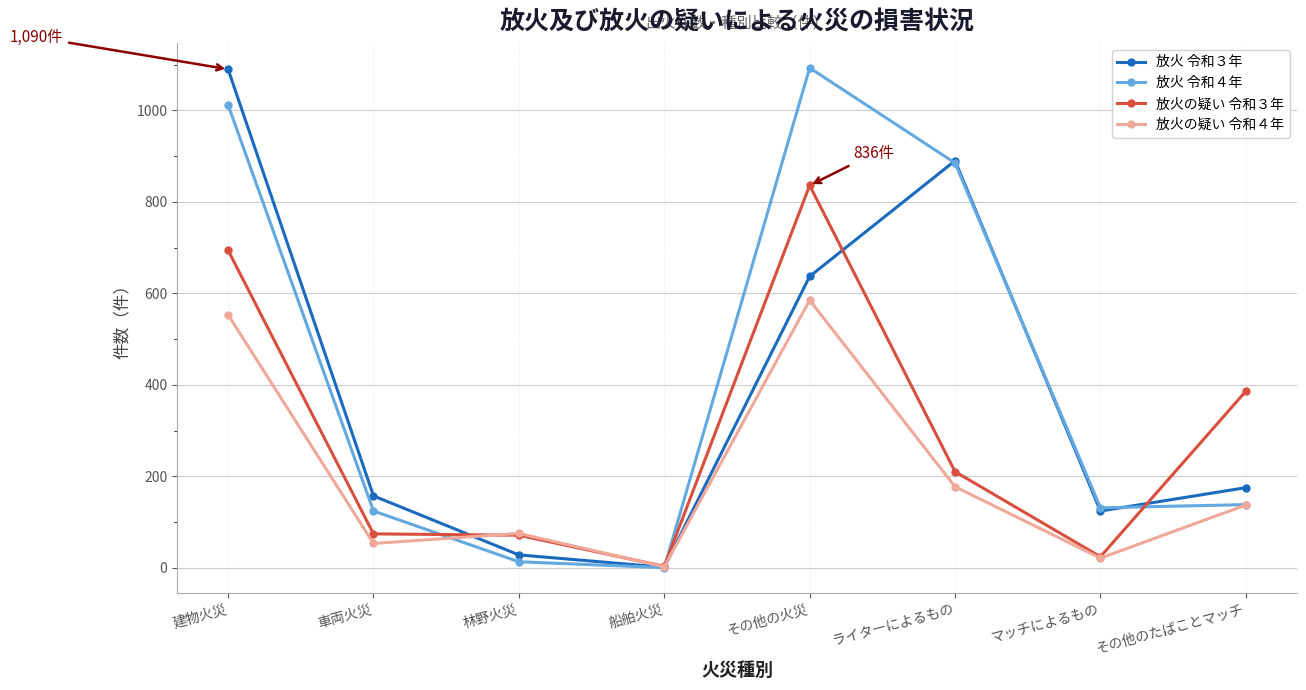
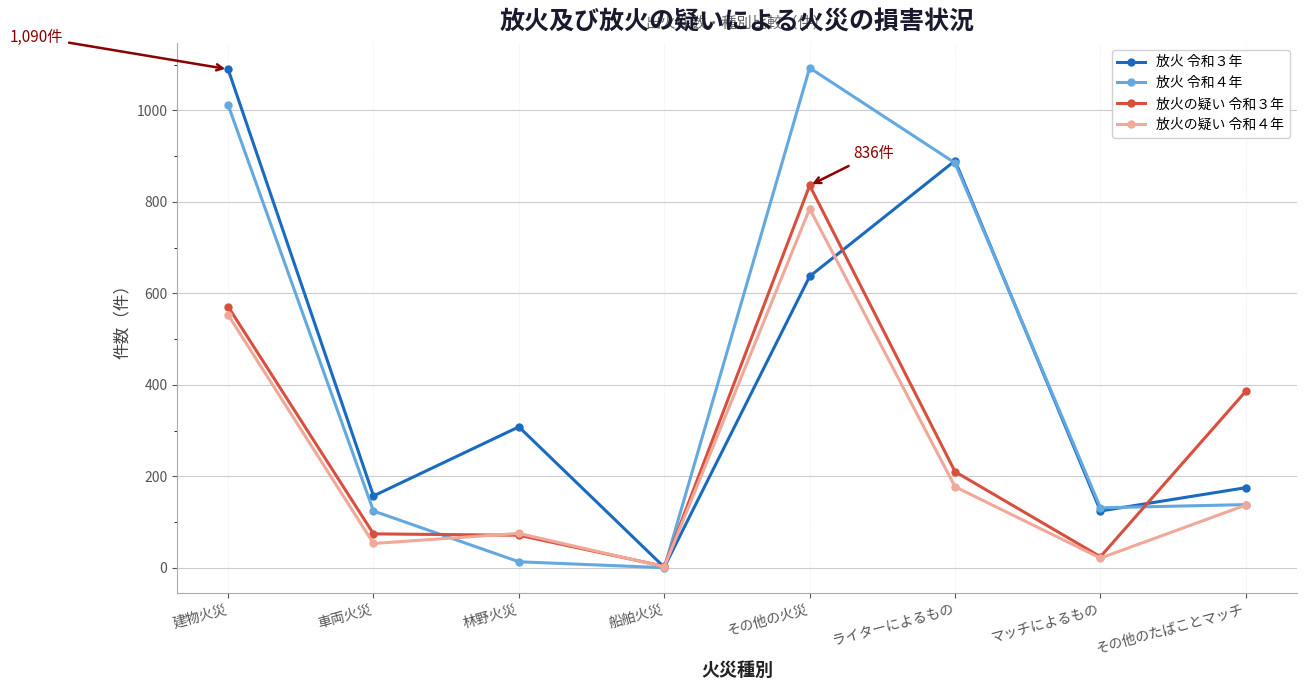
放火の疑い 令和３年, 建物火災: 690 -> 570
放火 令和３年, 林野火災: 30 -> 310
放火の疑い 令和４年, その他の火災: 590 -> 790
